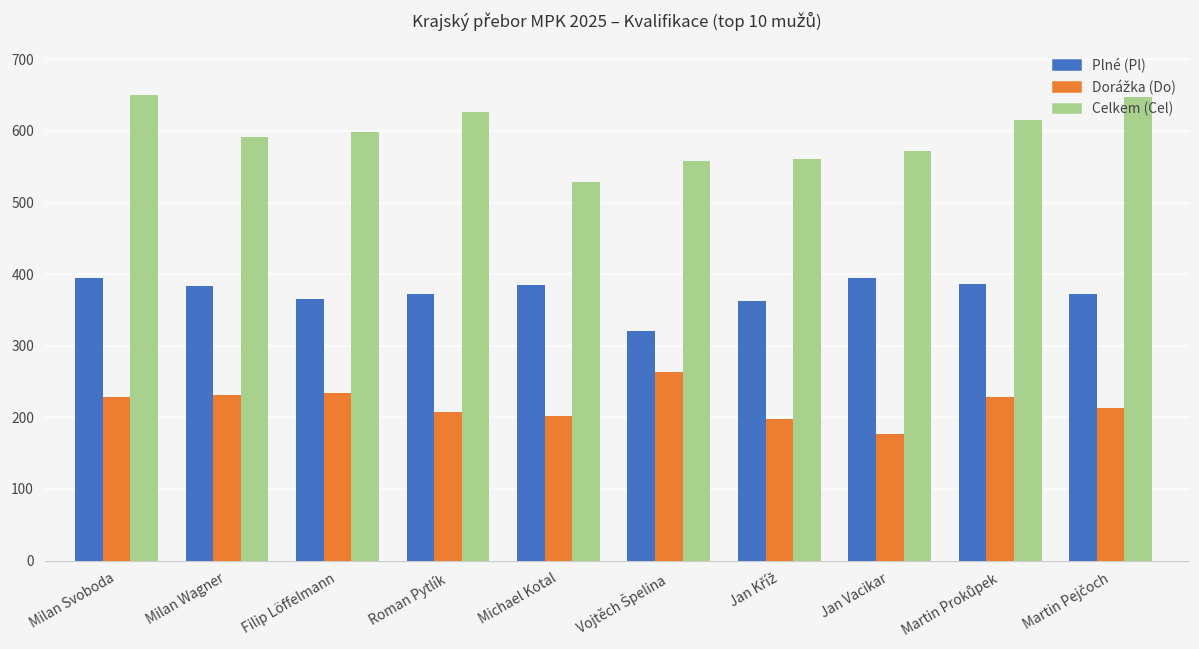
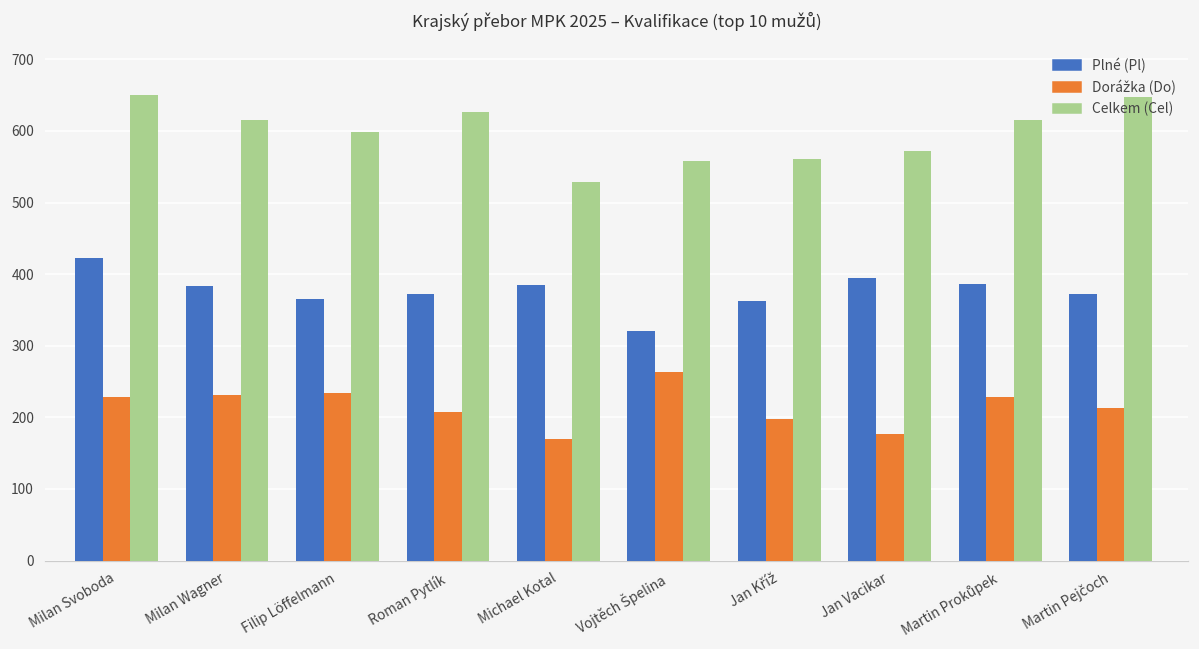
Plné (Pl), Milan Svoboda: 390 -> 420
Celkem (Cel), Milan Wagner: 590 -> 620
Dorážka (Do), Michael Kotal: 200 -> 170
